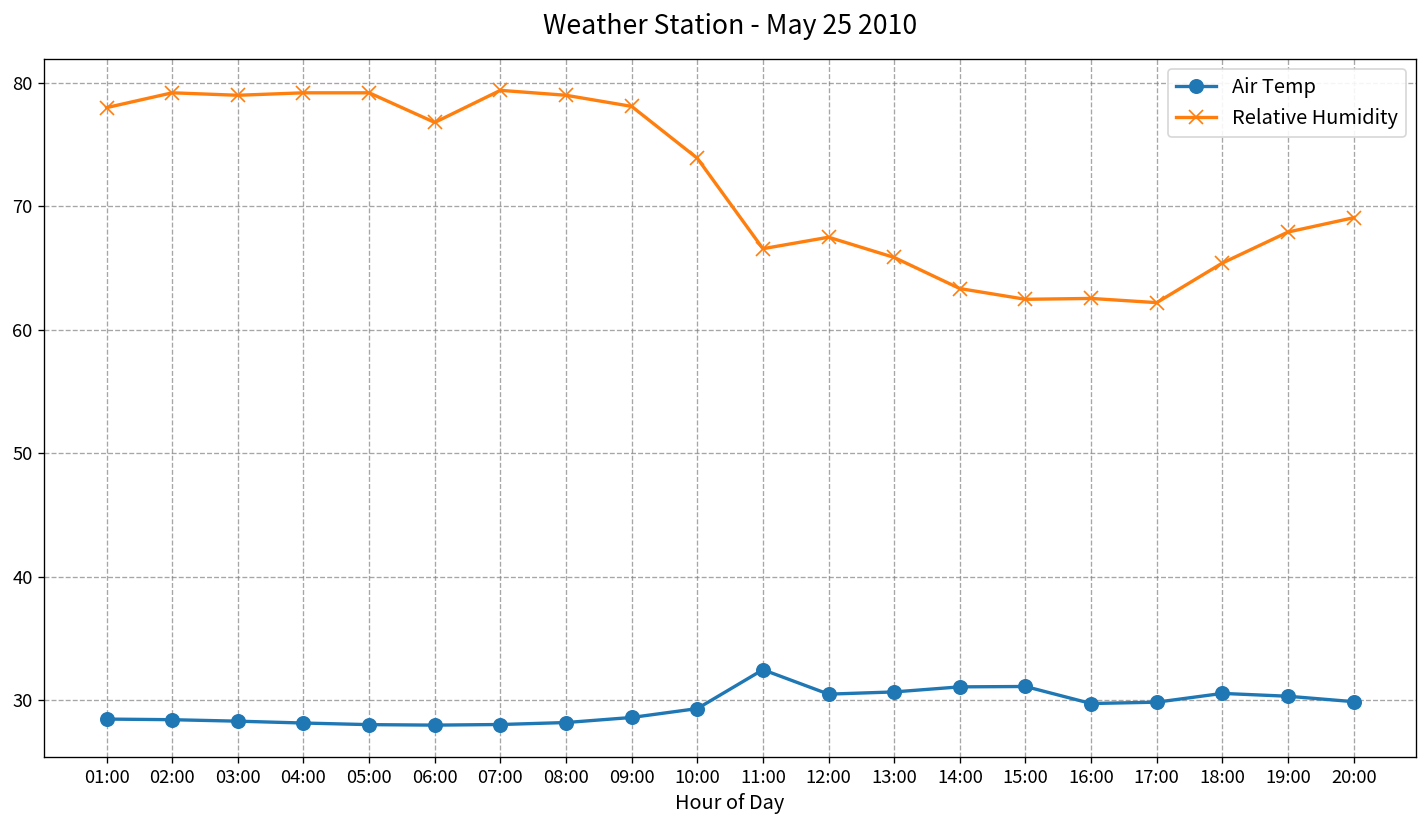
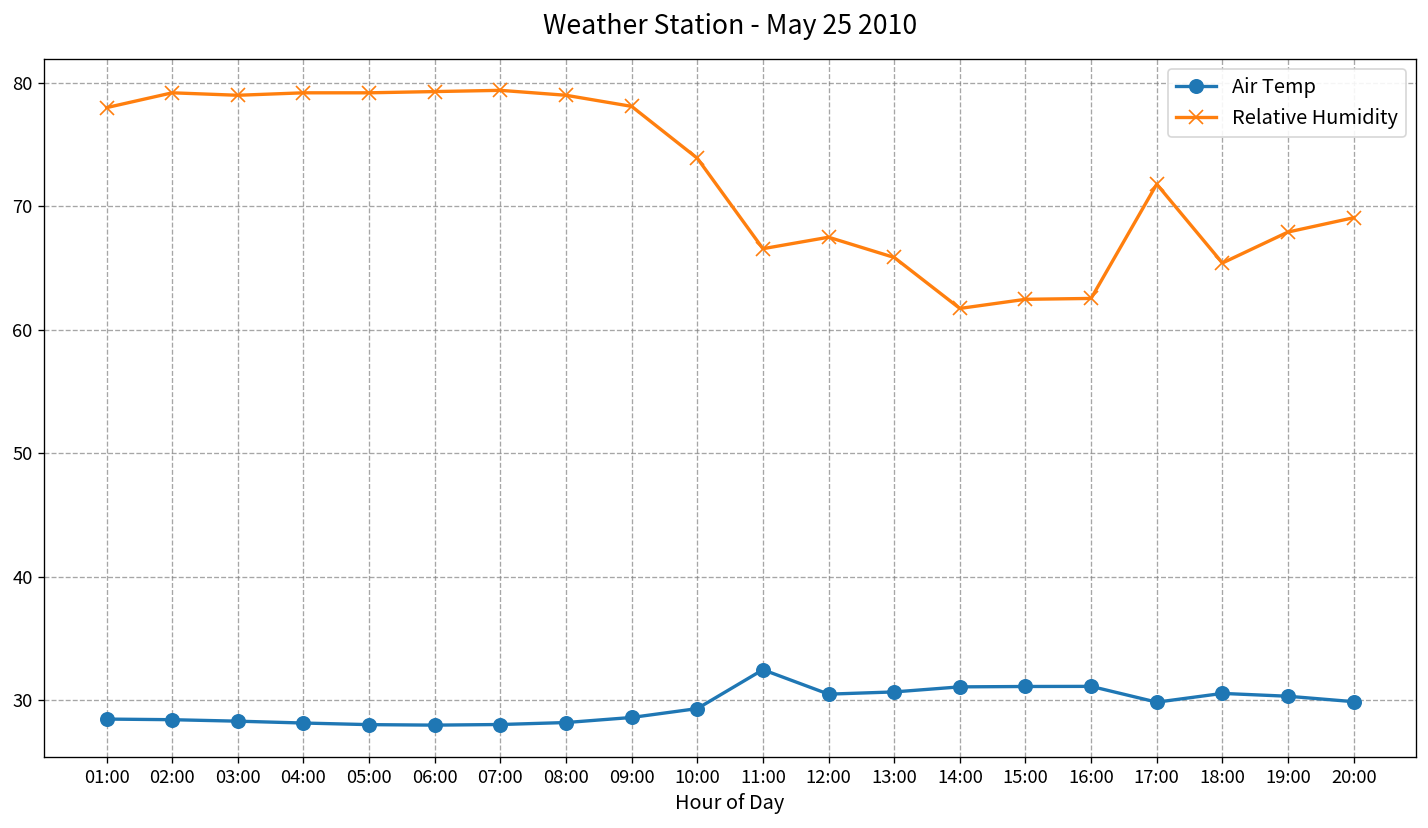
Relative Humidity, 06:00: 76.8 -> 79.3
Relative Humidity, 14:00: 63.3 -> 61.7
Air Temp, 16:00: 29.7 -> 31.1
Relative Humidity, 17:00: 62.2 -> 71.8
